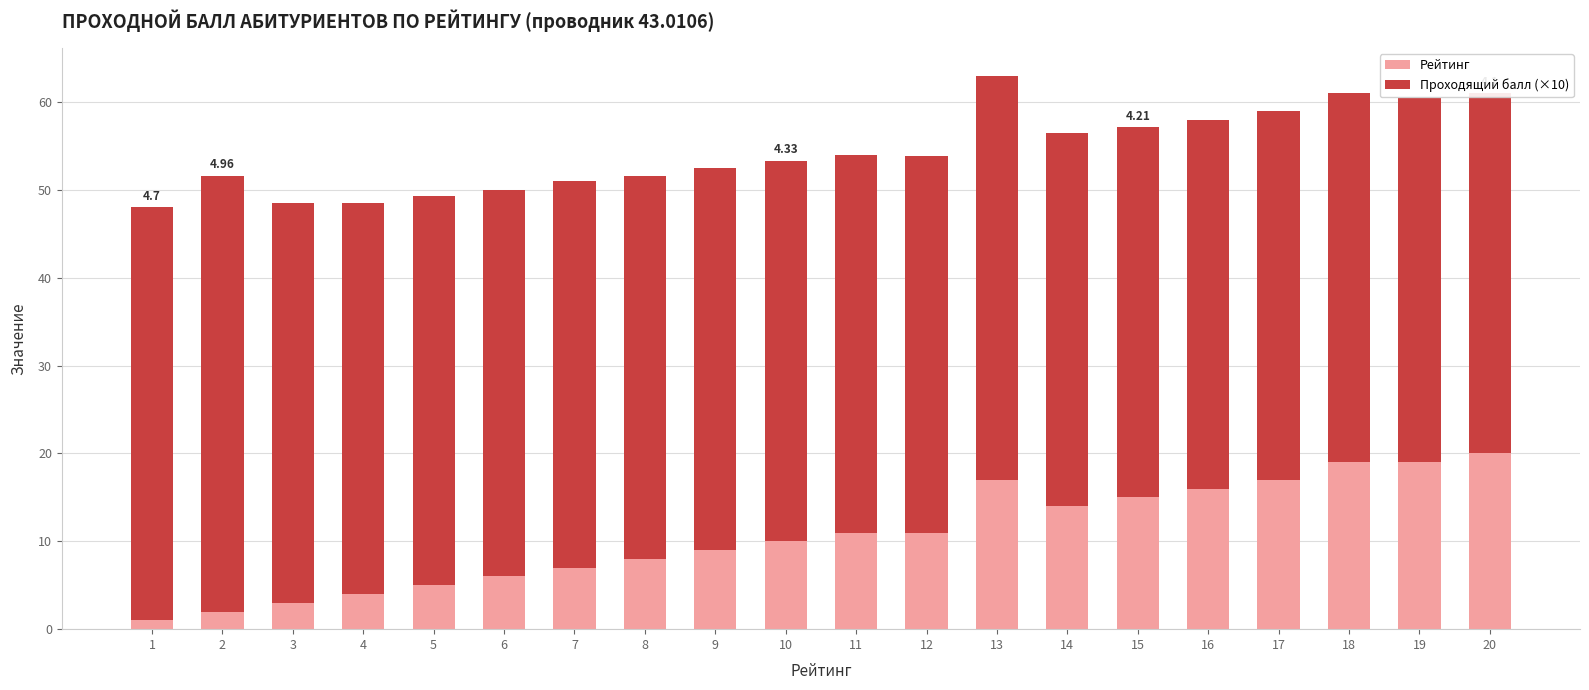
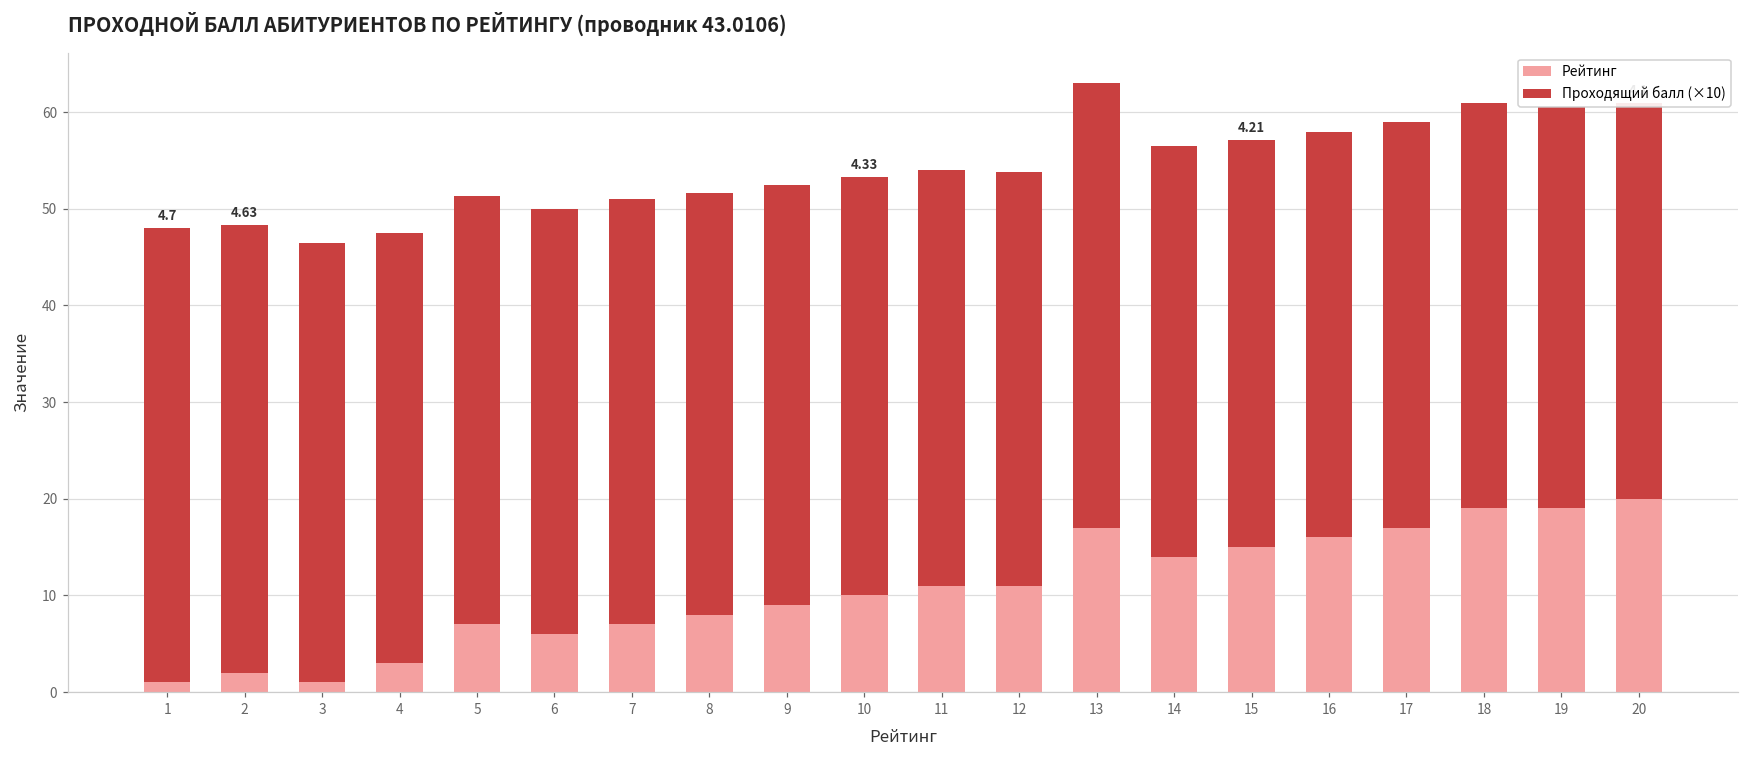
Проходящий балл (×10), 2: 4.96 -> 4.63
Рейтинг, 3: 3 -> 1
Рейтинг, 4: 4 -> 3
Рейтинг, 5: 5 -> 7
